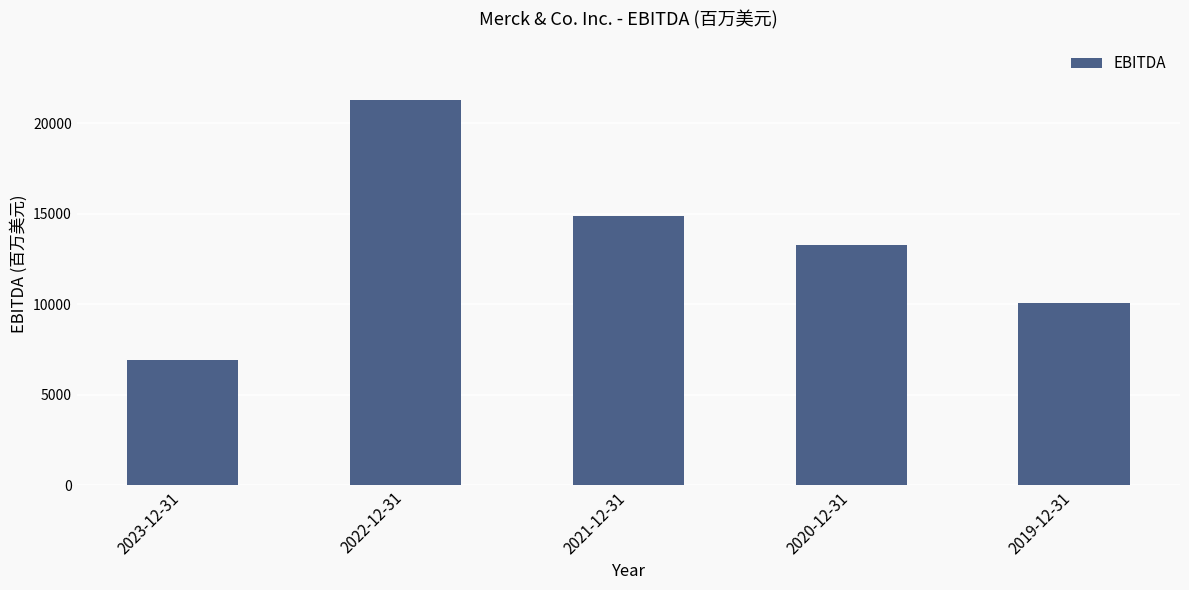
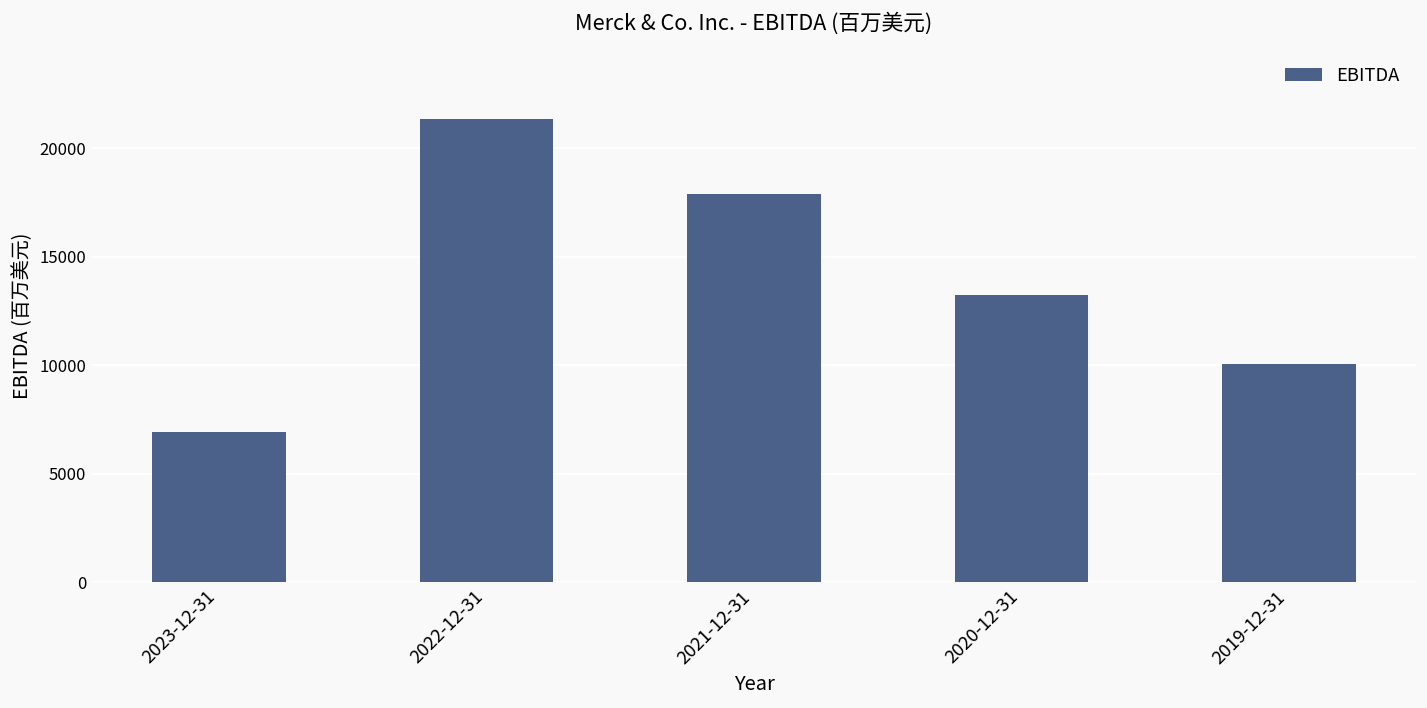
2021-12-31: 14900 -> 17900
